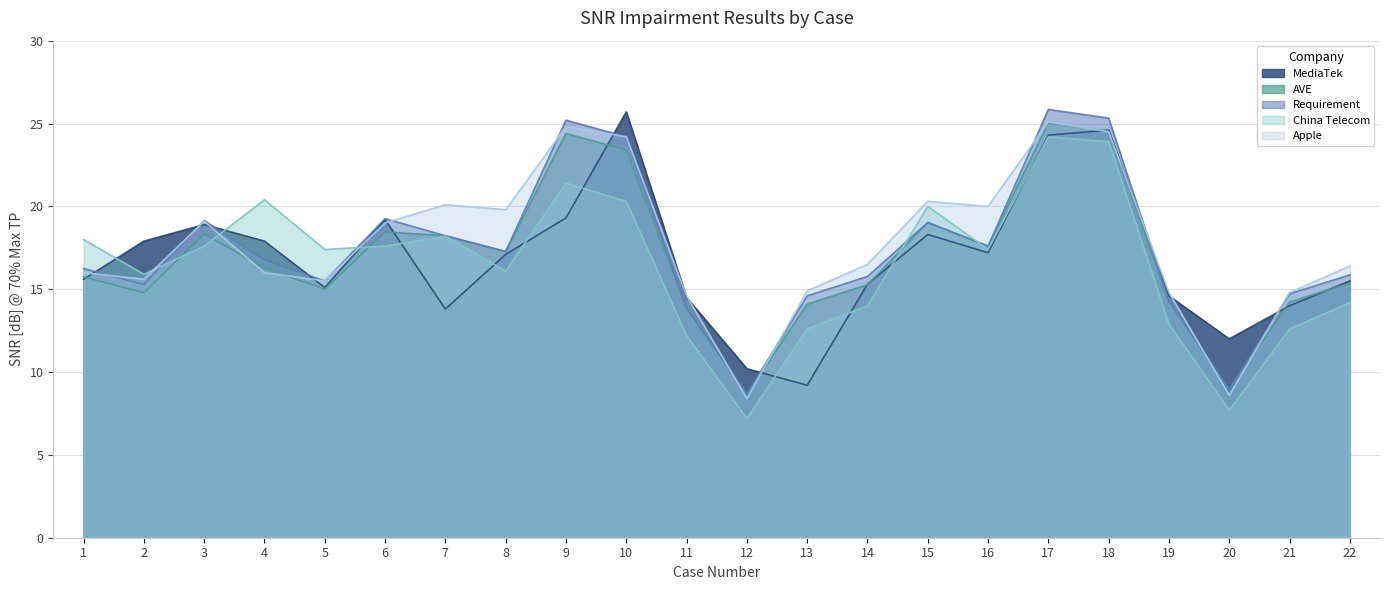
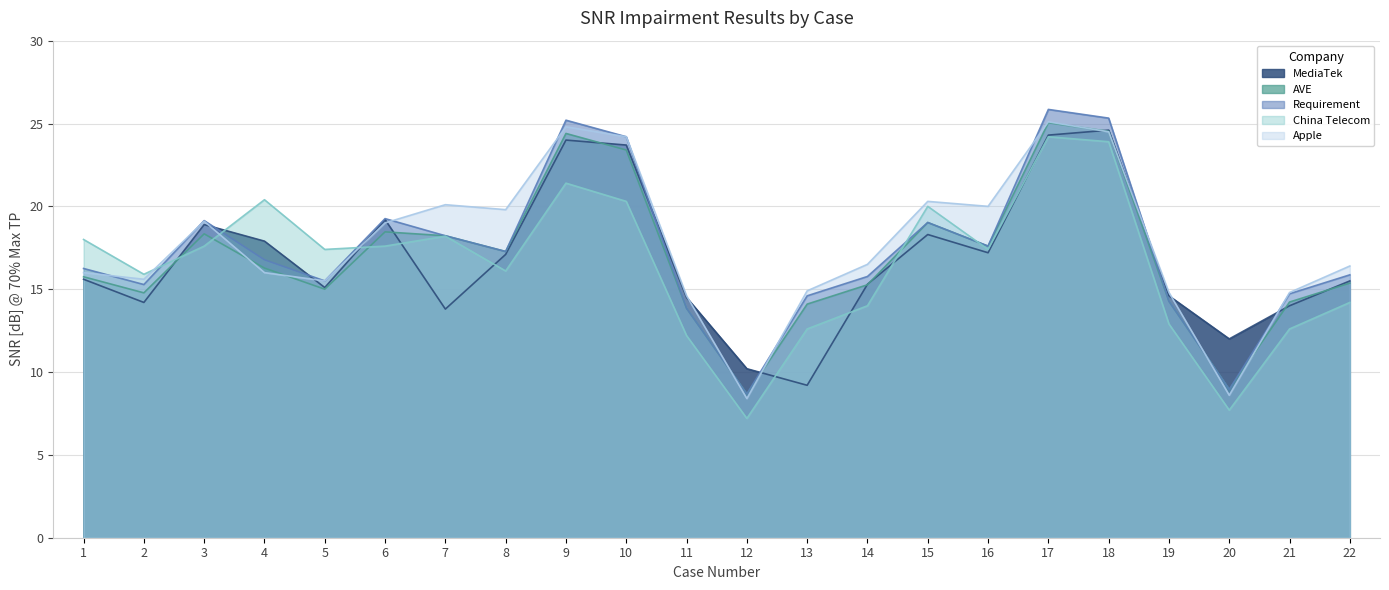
MediaTek, 2: 17.9 -> 14.2
MediaTek, 9: 19.3 -> 24.0
MediaTek, 10: 25.7 -> 23.7
